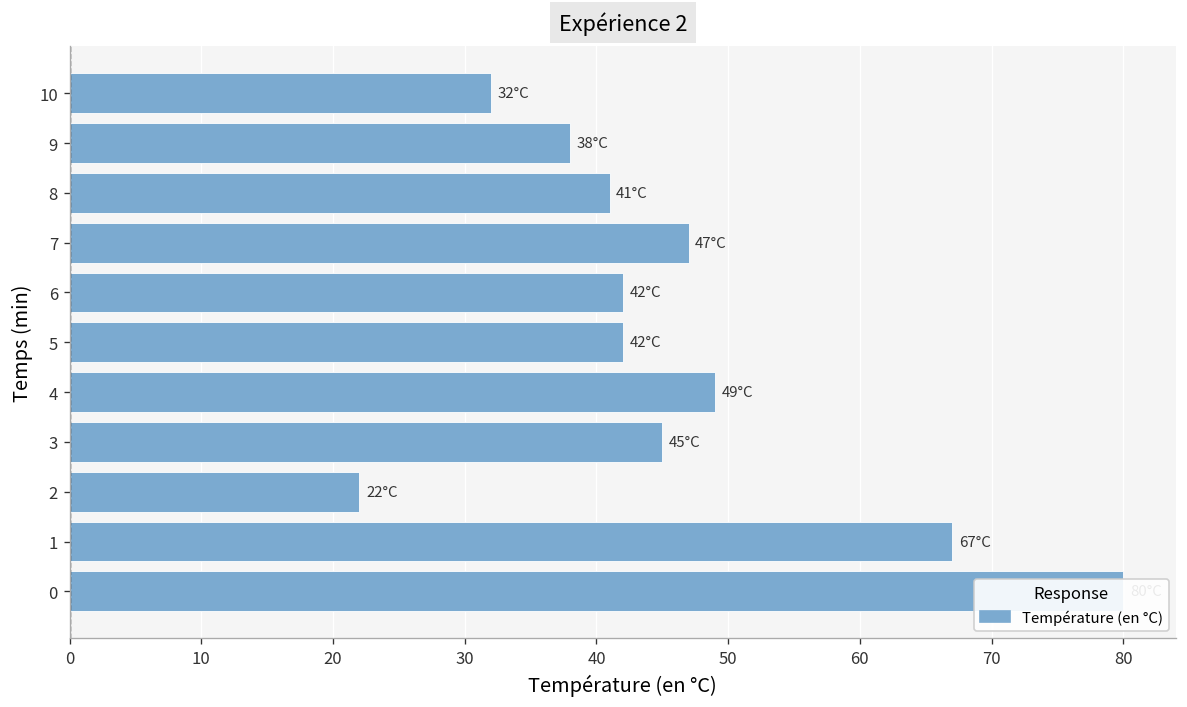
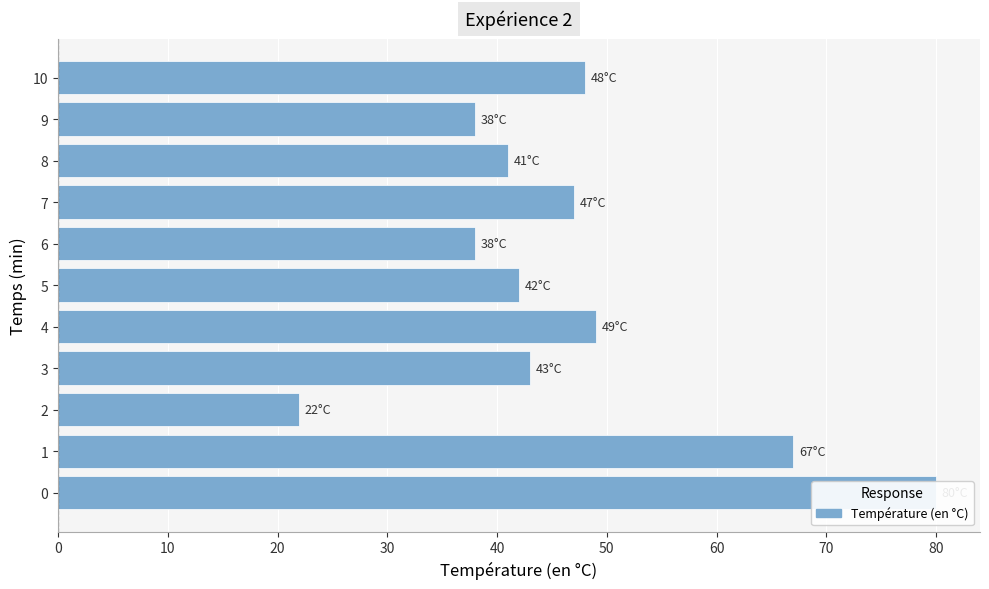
10: 32°C -> 48°C
6: 42°C -> 38°C
3: 45°C -> 43°C
